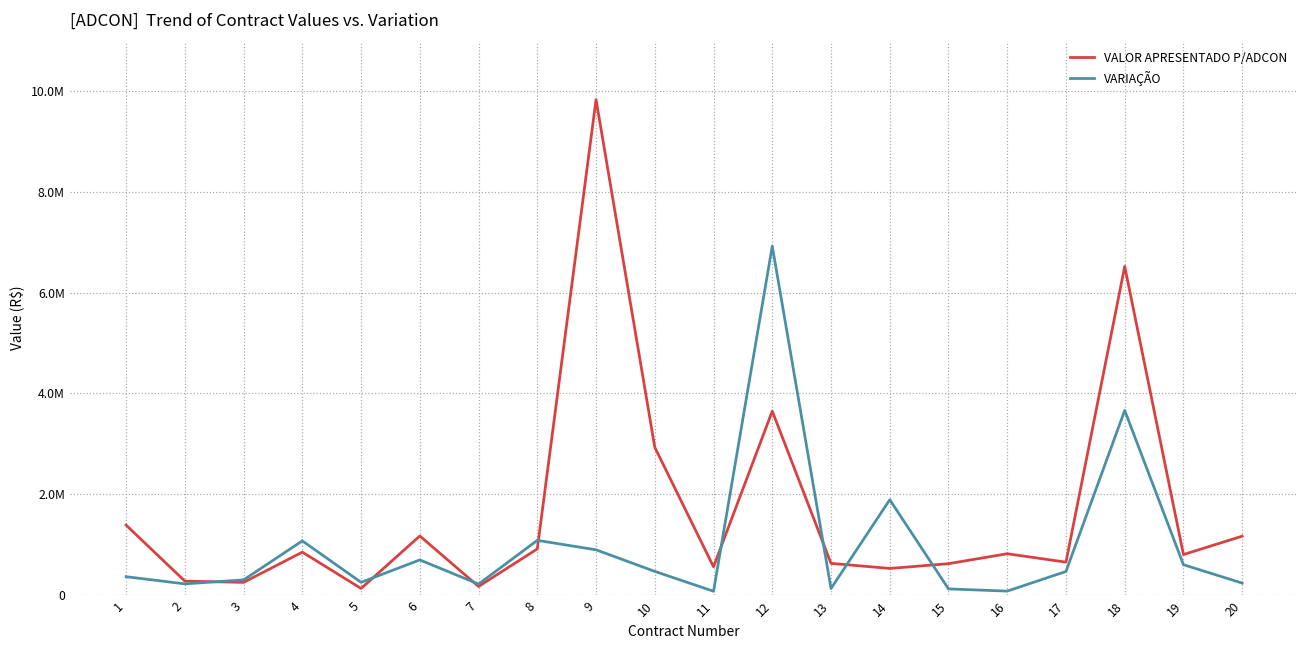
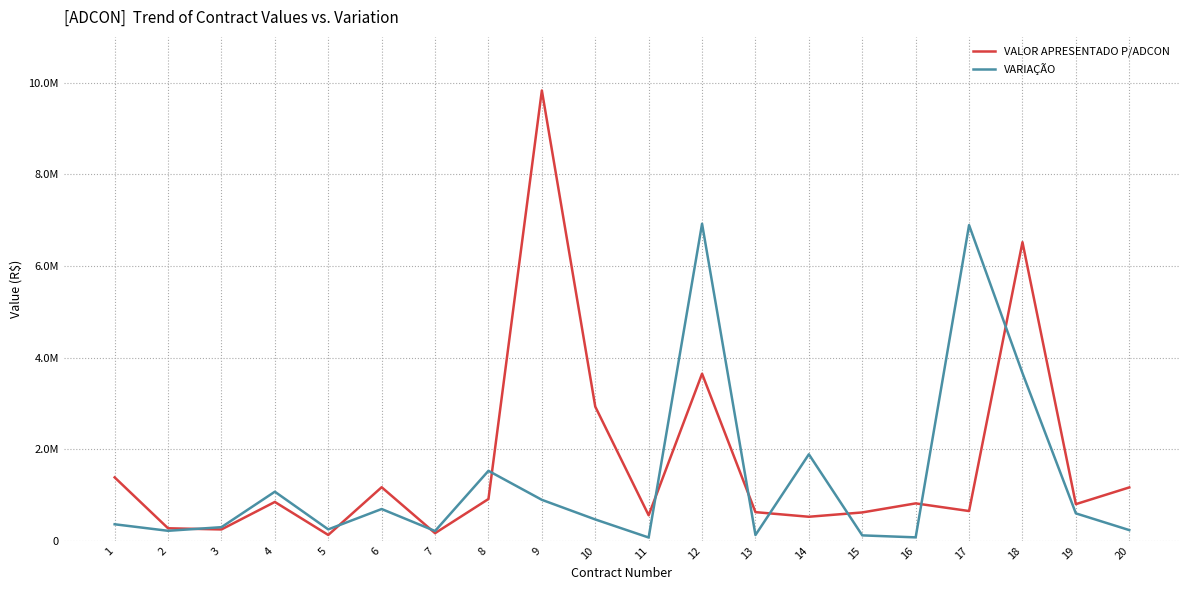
VARIAÇÃO, 8: 1100000 -> 1500000
VARIAÇÃO, 17: 500000 -> 6900000
